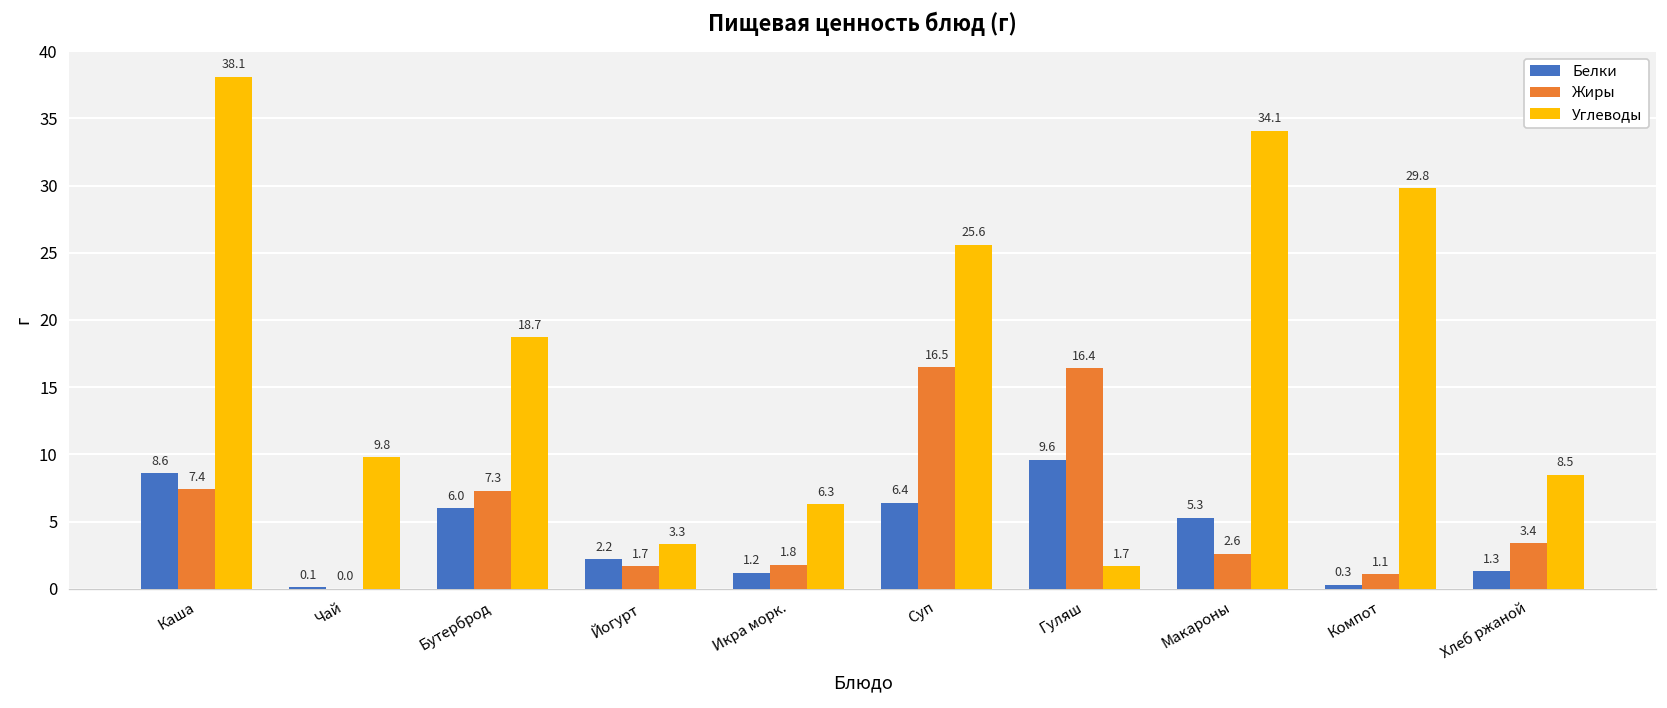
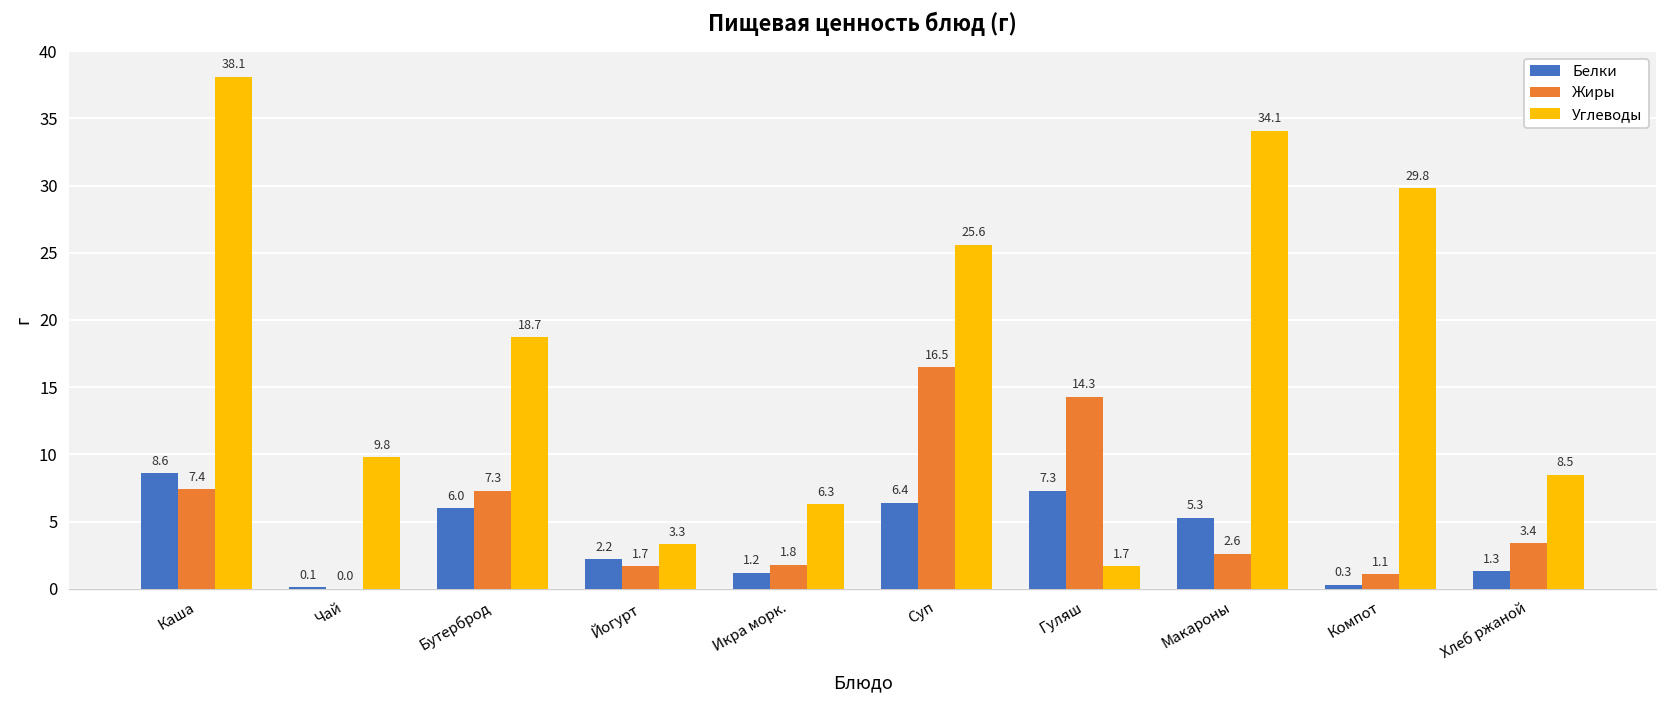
Белки, Гуляш: 9.6 -> 7.3
Жиры, Гуляш: 16.4 -> 14.3
